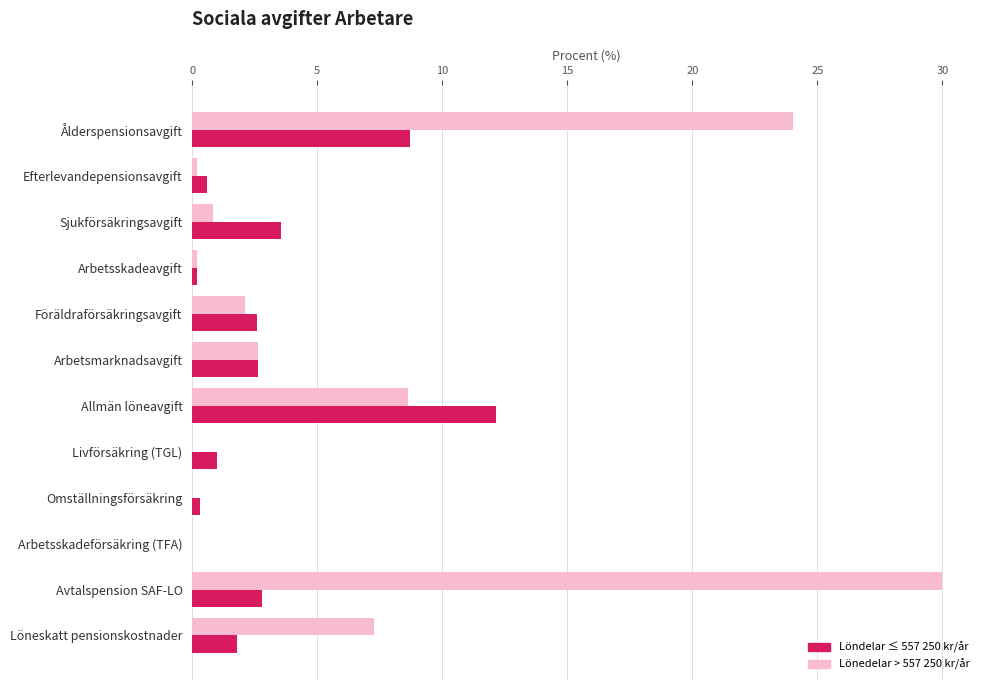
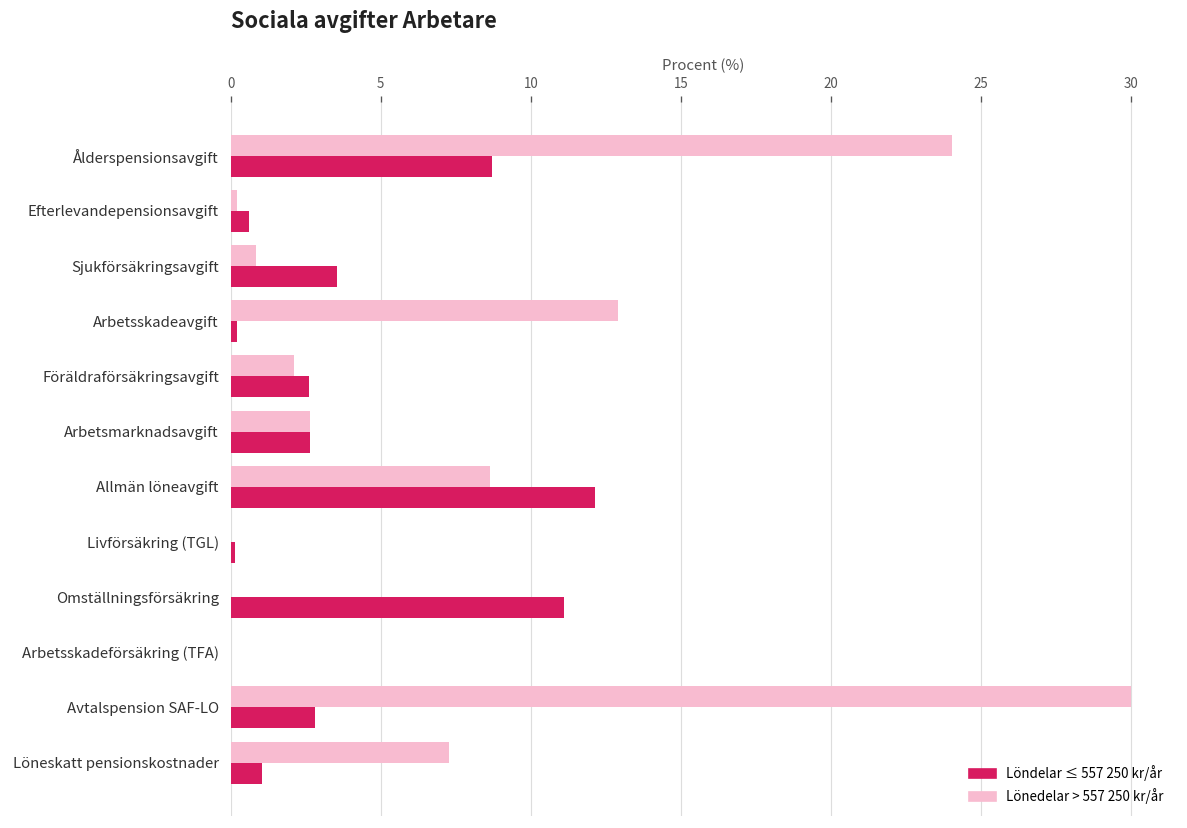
Lönedelar > 557 250 kr/år, Arbetsskadeavgift: 0.2 -> 12.9
Löndelar ≤ 557 250 kr/år, Livförsäkring (TGL): 1.0 -> 0.2
Löndelar ≤ 557 250 kr/år, Omställningsförsäkring: 0.3 -> 11.1
Löndelar ≤ 557 250 kr/år, Löneskatt pensionskostnader: 1.8 -> 1.1
